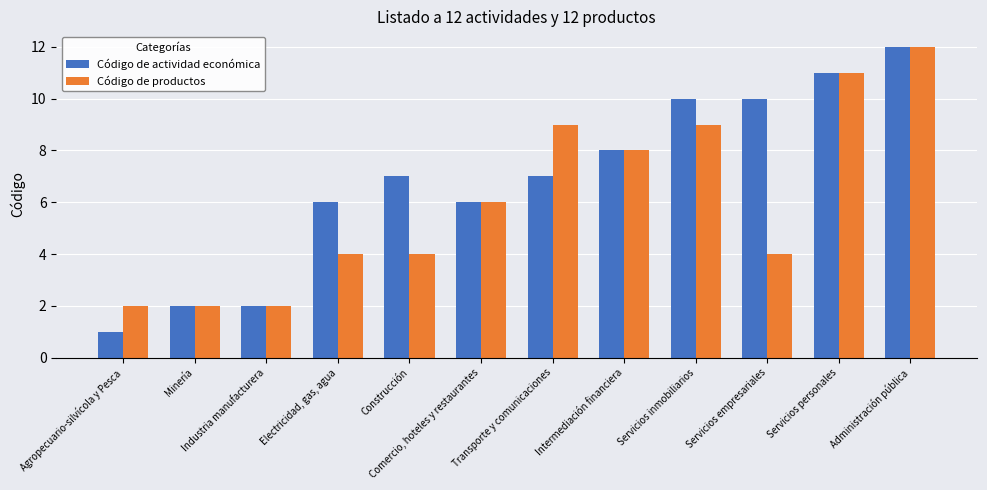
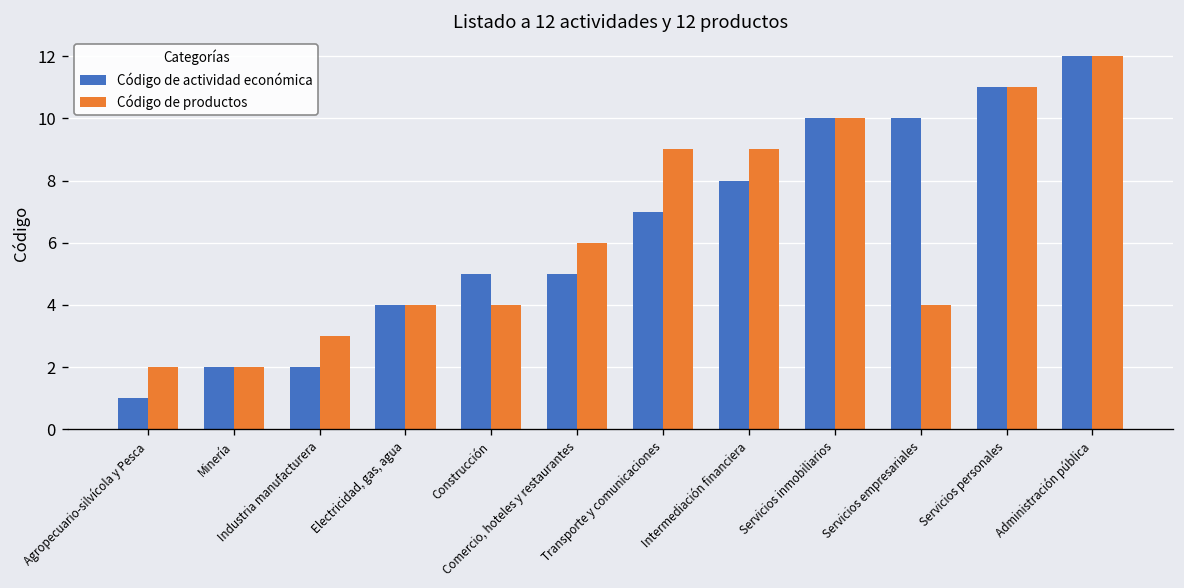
Código de productos, Industria manufacturera: 2 -> 3
Código de actividad económica, Electricidad, gas, agua: 6 -> 4
Código de actividad económica, Construcción: 7 -> 5
Código de actividad económica, Comercio, hoteles y restaurantes: 6 -> 5
Código de productos, Intermediación financiera: 8 -> 9
Código de productos, Servicios inmobiliarios: 9 -> 10
